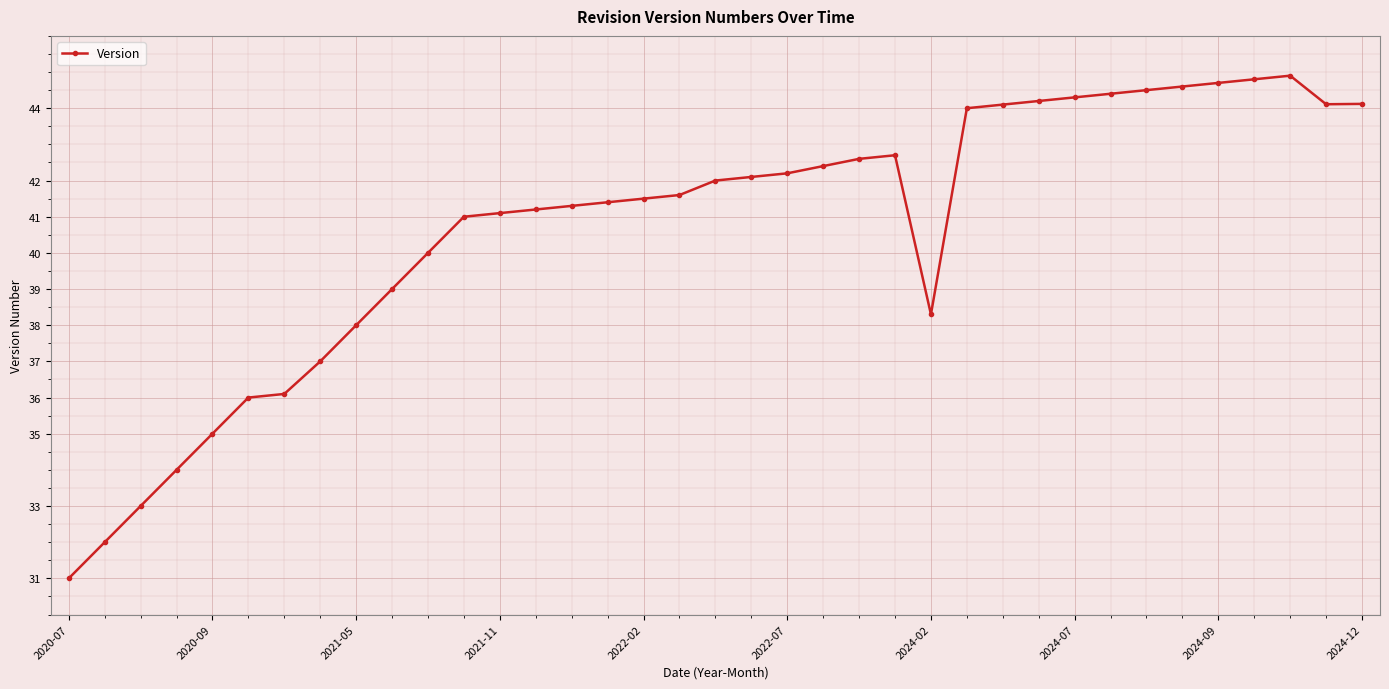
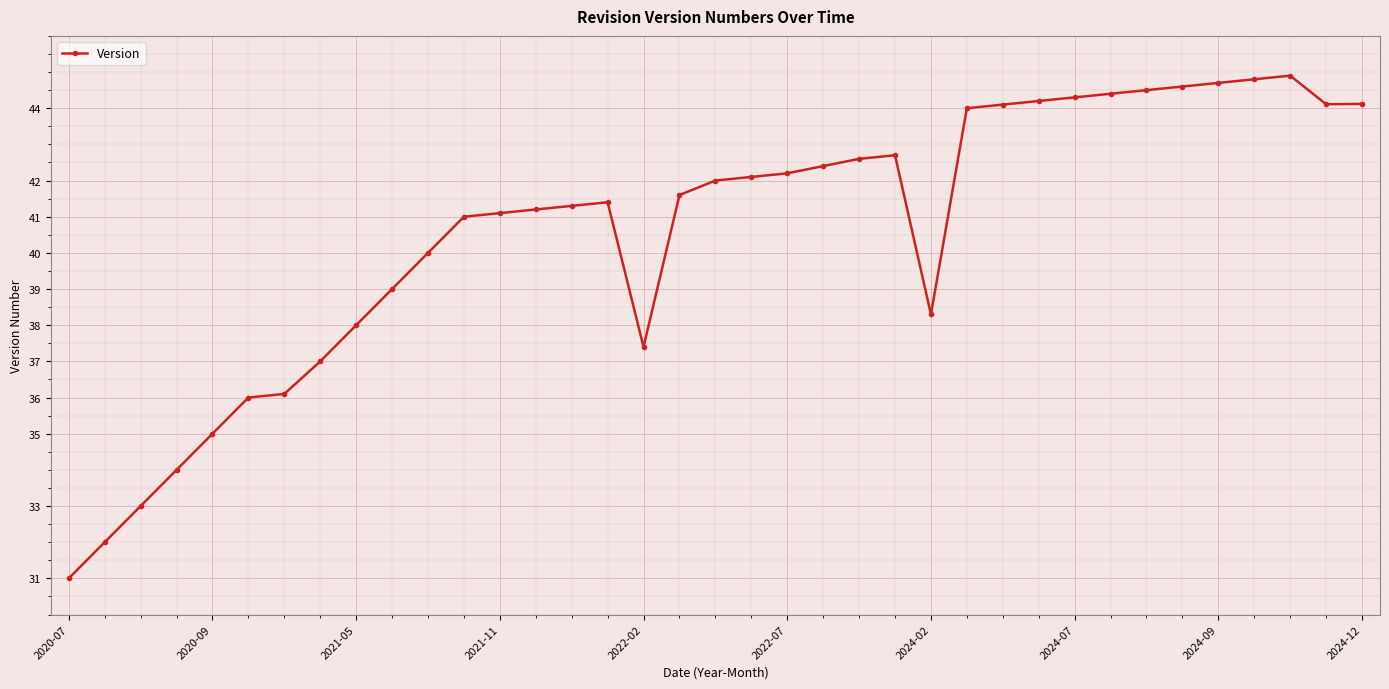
2022-02: 41.5 -> 37.4
